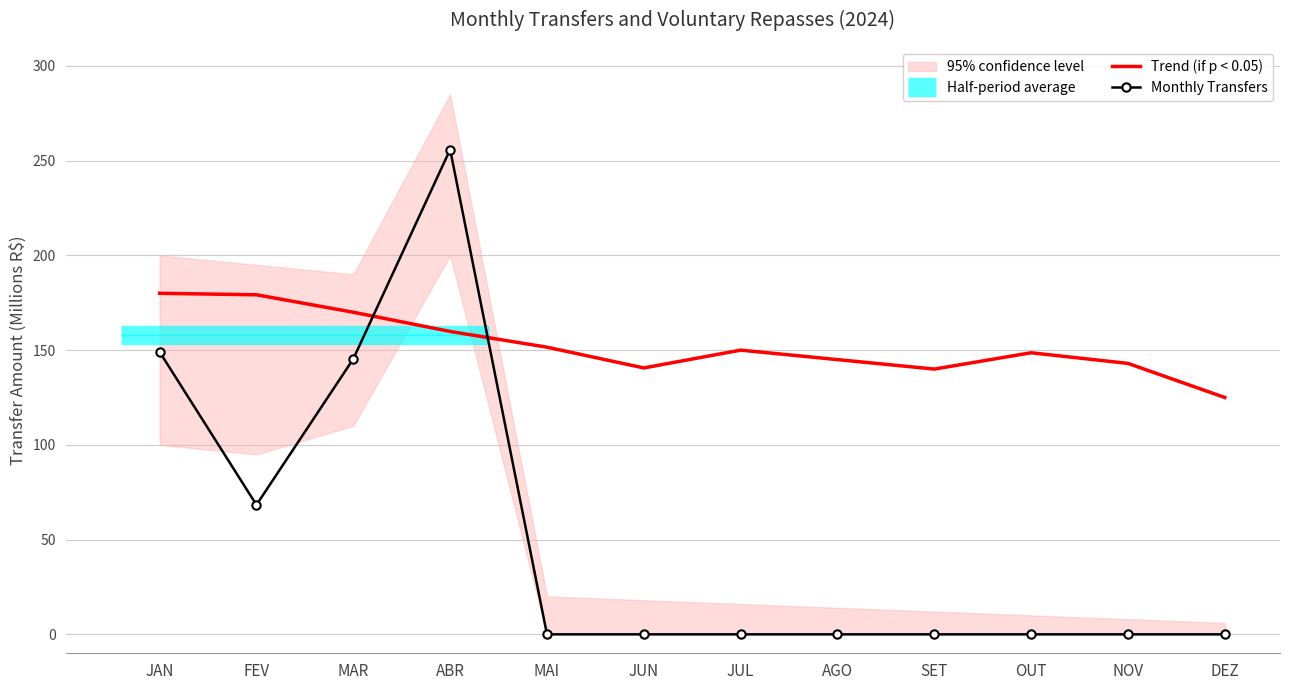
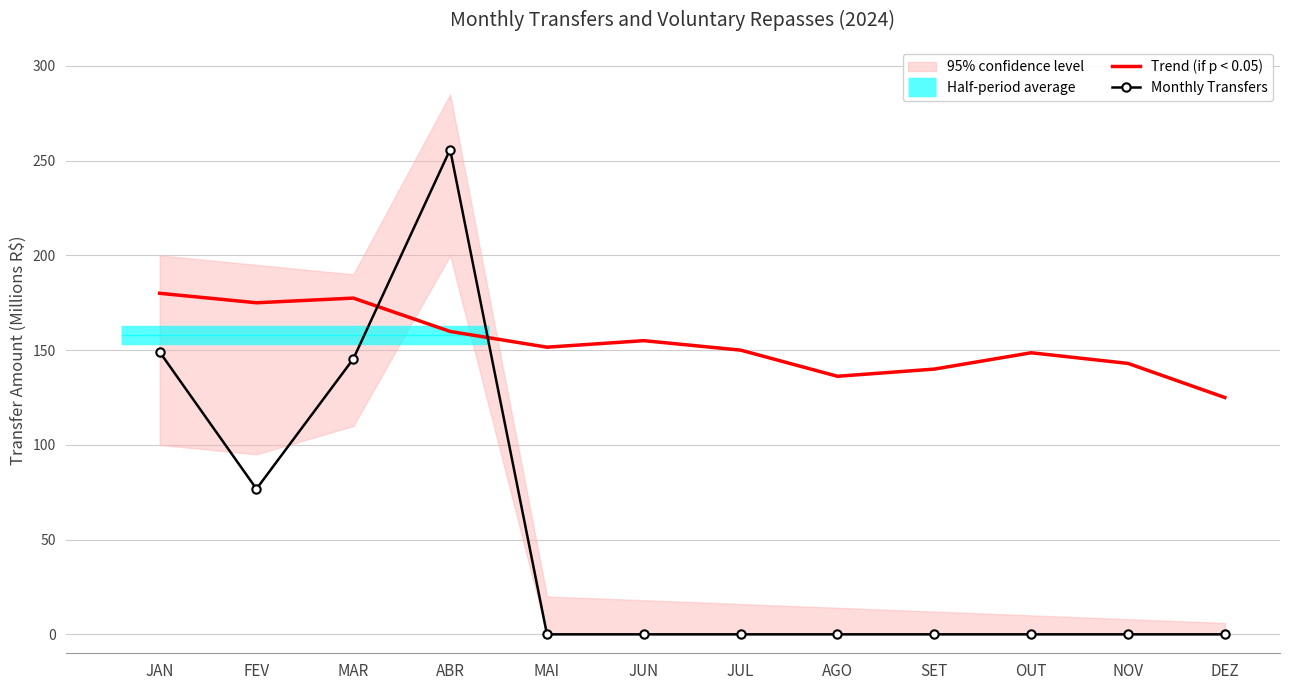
Trend (if p < 0.05), FEV: 179 -> 175
Monthly Transfers, FEV: 68 -> 77
Trend (if p < 0.05), MAR: 170 -> 177
Trend (if p < 0.05), JUN: 141 -> 155
Trend (if p < 0.05), AGO: 145 -> 136
